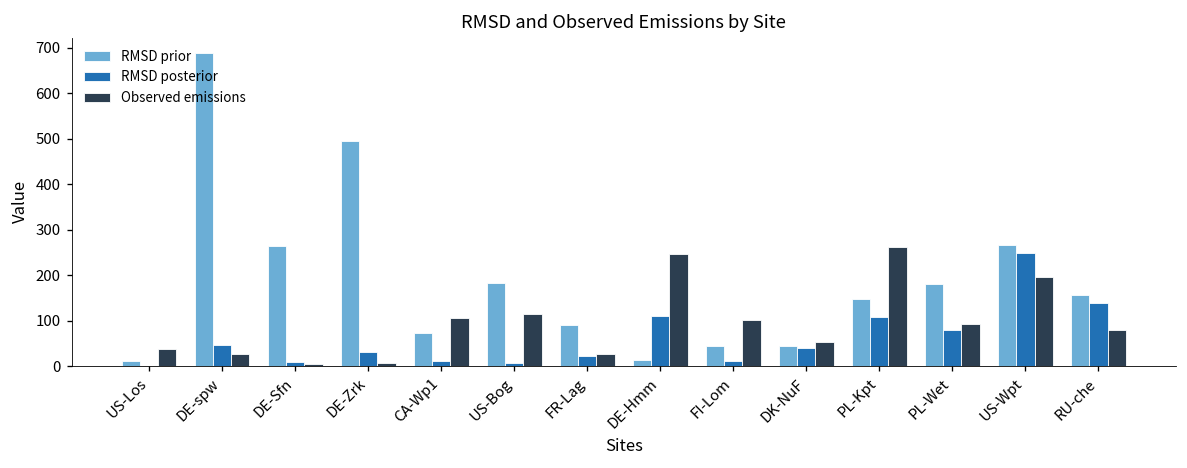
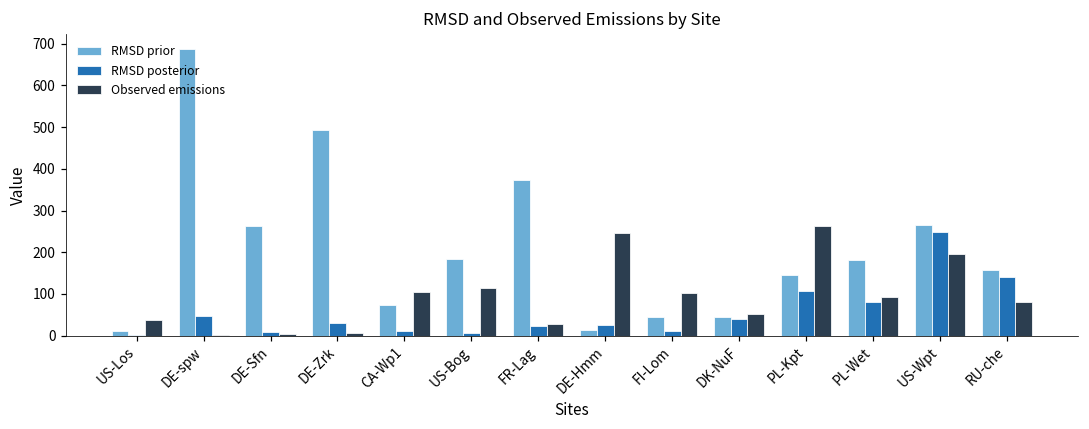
Observed emissions, DE-spw: 30 -> 0
RMSD prior, FR-Lag: 90 -> 370
RMSD posterior, DE-Hmm: 110 -> 30
